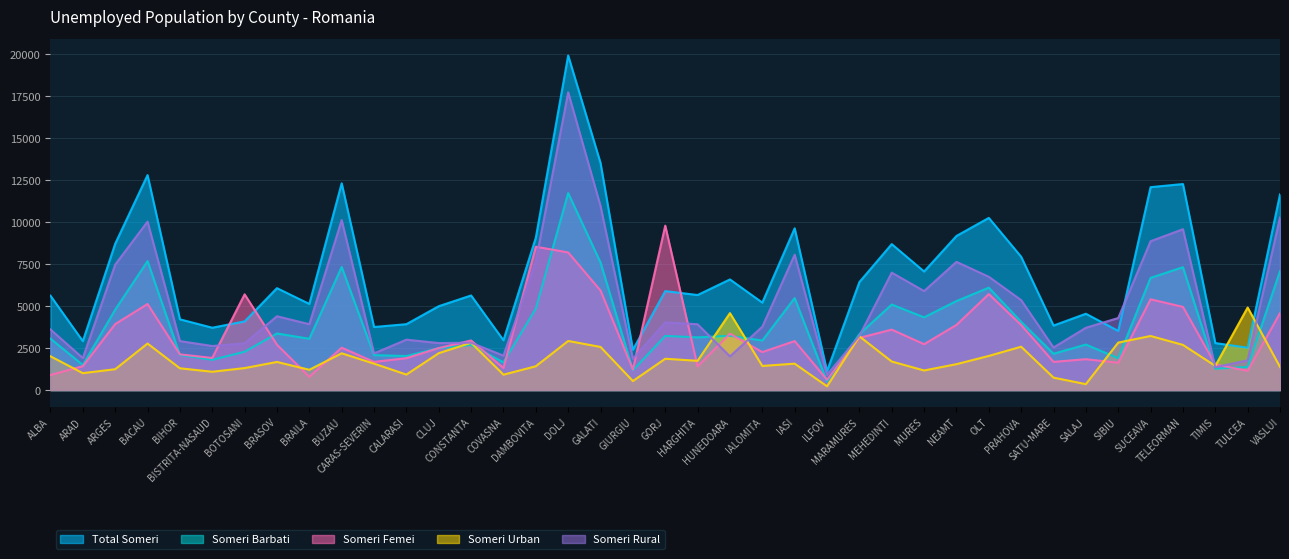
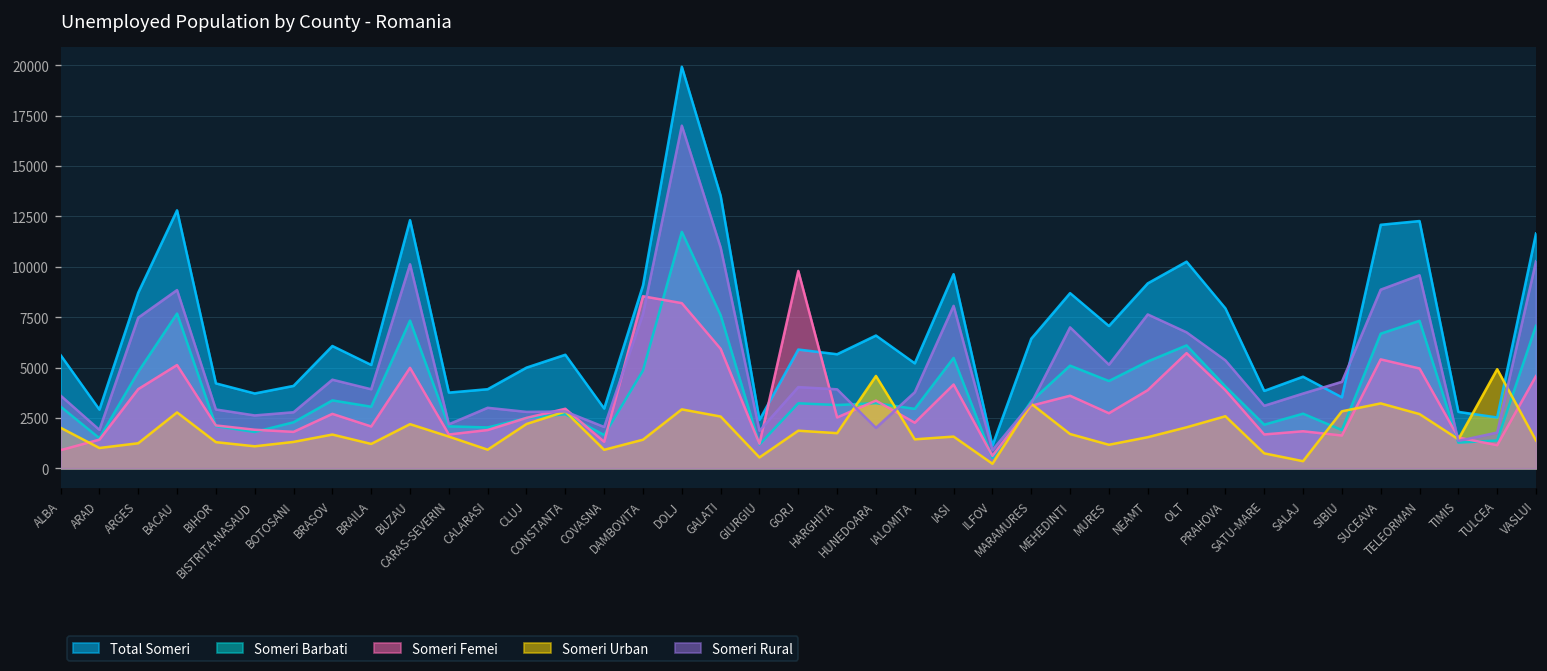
Someri Rural, BACAU: 10000 -> 8800
Someri Femei, BOTOSANI: 5700 -> 1800
Someri Femei, BRAILA: 800 -> 2100
Someri Femei, BUZAU: 2500 -> 5000
Someri Rural, DOLJ: 17700 -> 17000
Someri Femei, HARGHITA: 1400 -> 2500
Someri Femei, IASI: 2900 -> 4200
Someri Rural, MURES: 5900 -> 5100
Someri Rural, SATU-MARE: 2500 -> 3100
